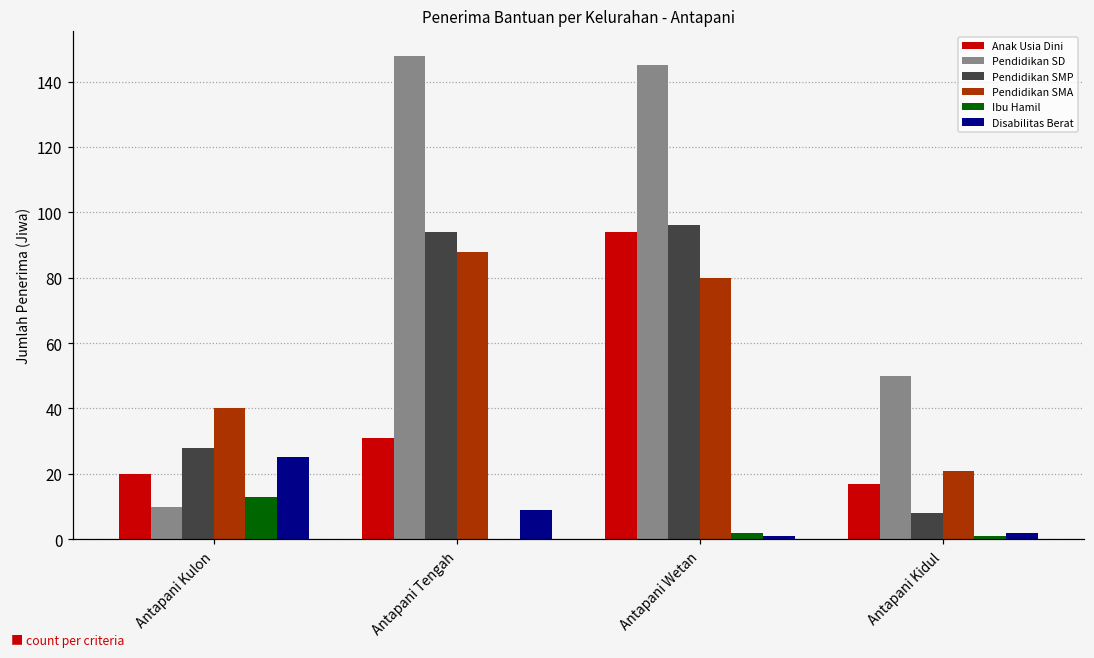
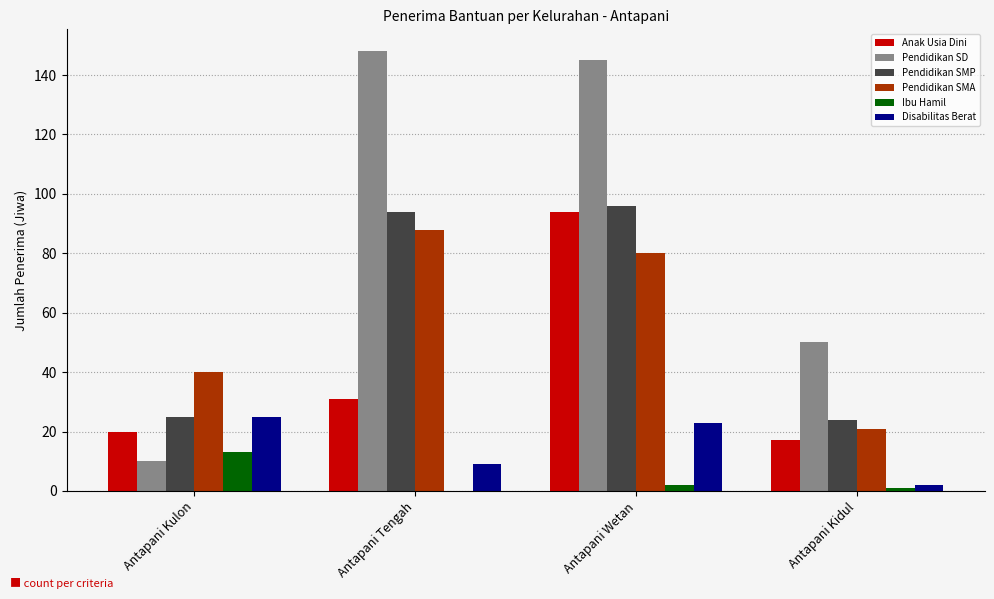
Pendidikan SMP, Antapani Kulon: 28 -> 25
Disabilitas Berat, Antapani Wetan: 1 -> 23
Pendidikan SMP, Antapani Kidul: 8 -> 24
